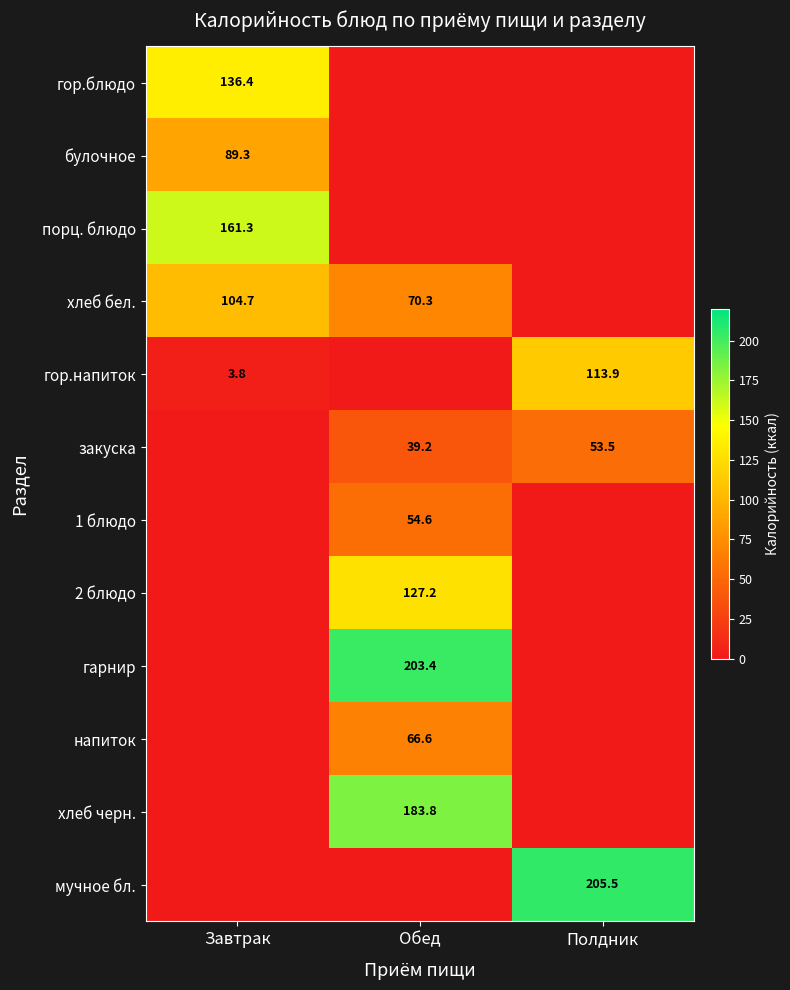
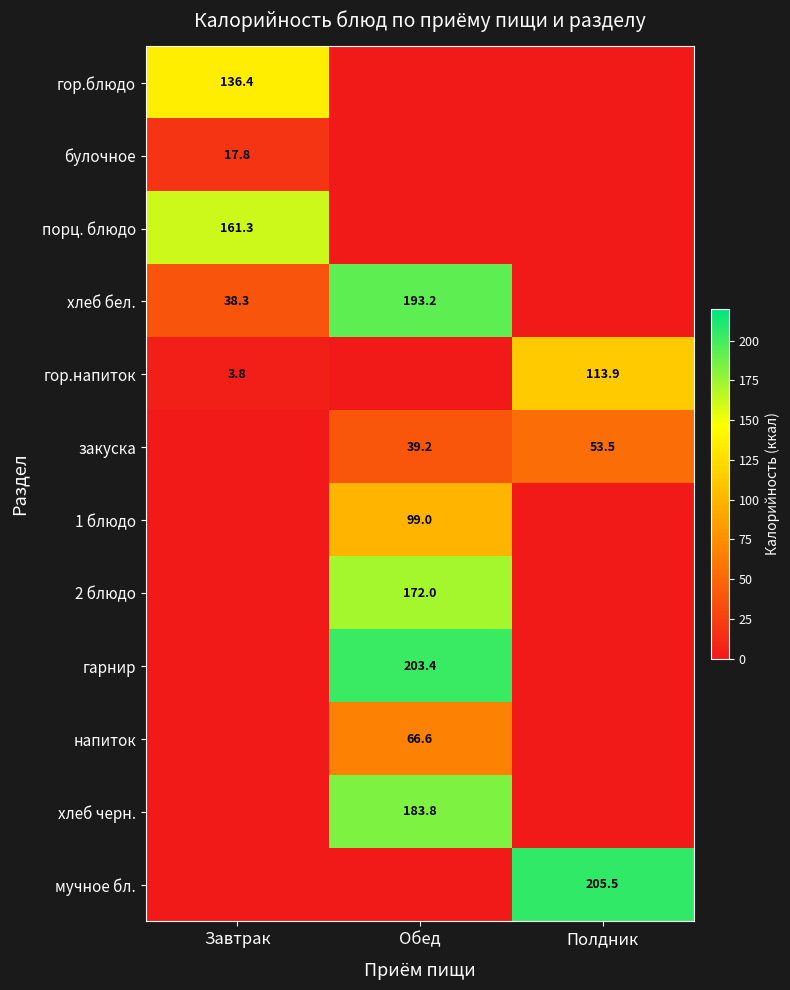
булочное, Завтрак: 89.3 -> 17.8
хлеб бел., Завтрак: 104.7 -> 38.3
хлеб бел., Обед: 70.3 -> 193.2
1 блюдо, Обед: 54.6 -> 99.0
2 блюдо, Обед: 127.2 -> 172.0
